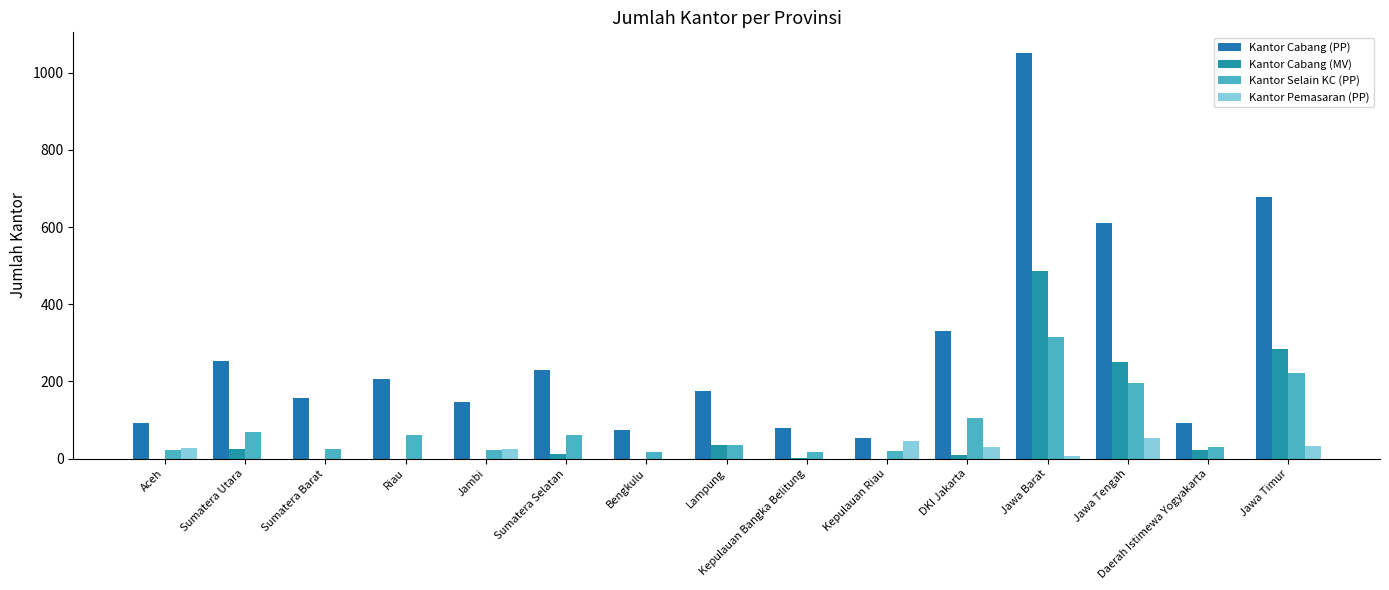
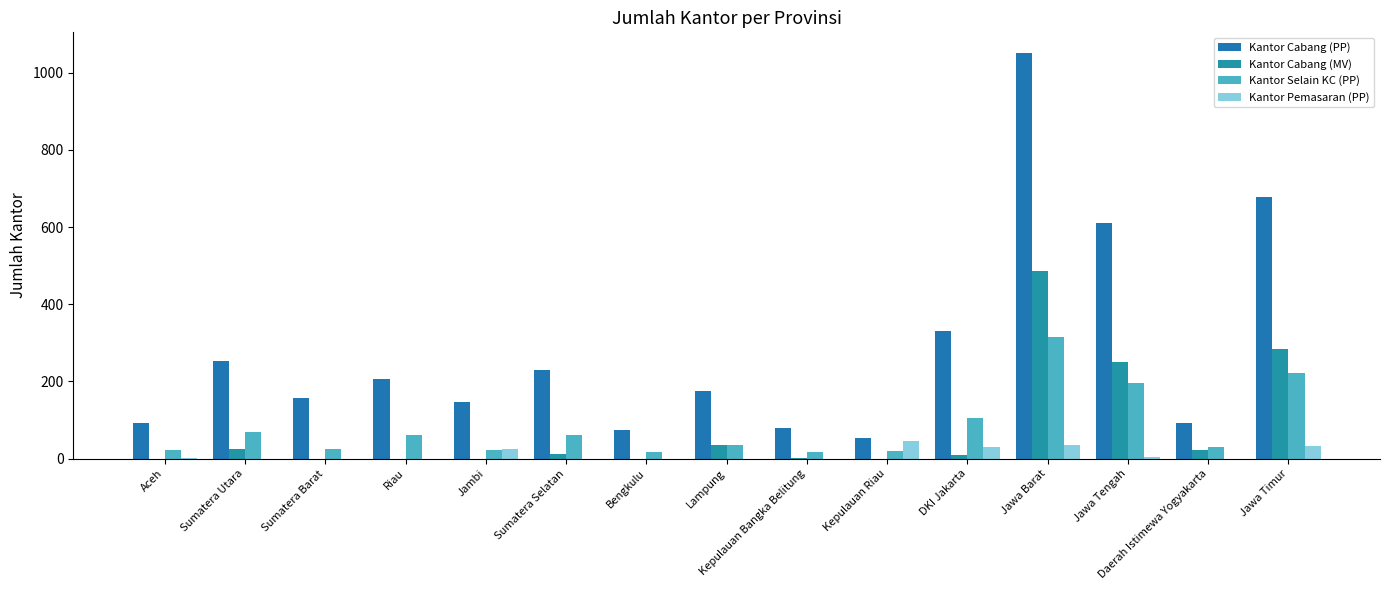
Kantor Pemasaran (PP), Aceh: 30 -> 0
Kantor Pemasaran (PP), Jawa Barat: 10 -> 30
Kantor Pemasaran (PP), Jawa Tengah: 50 -> 10
